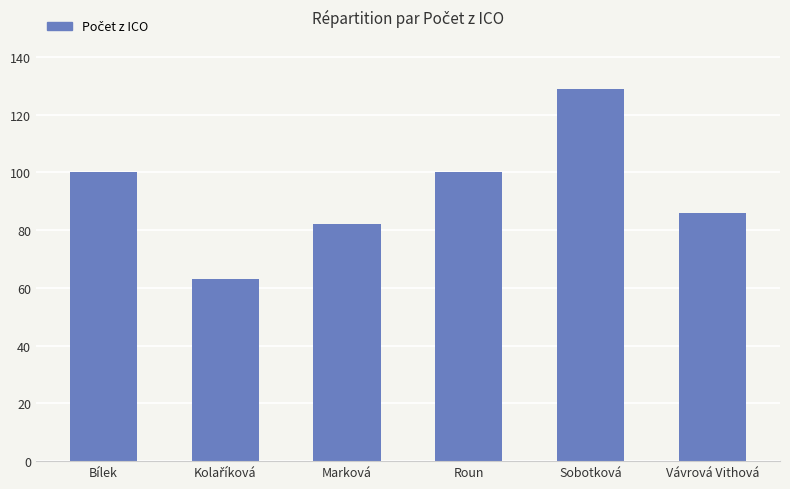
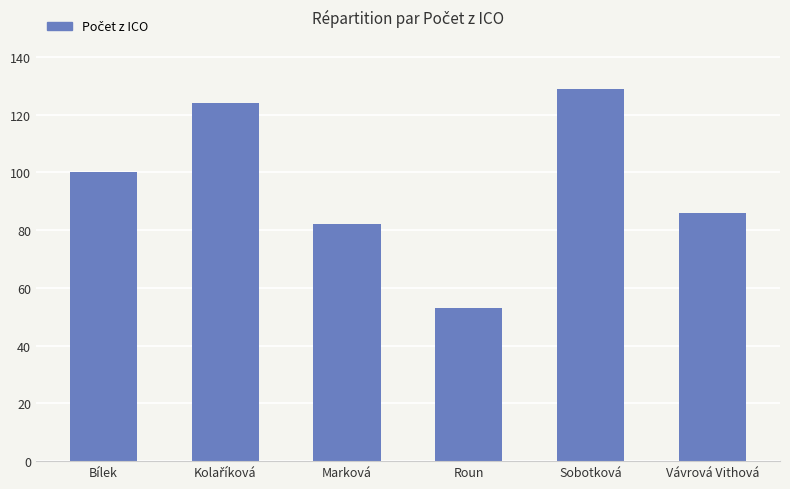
Kolaříková: 63 -> 124
Roun: 100 -> 53
